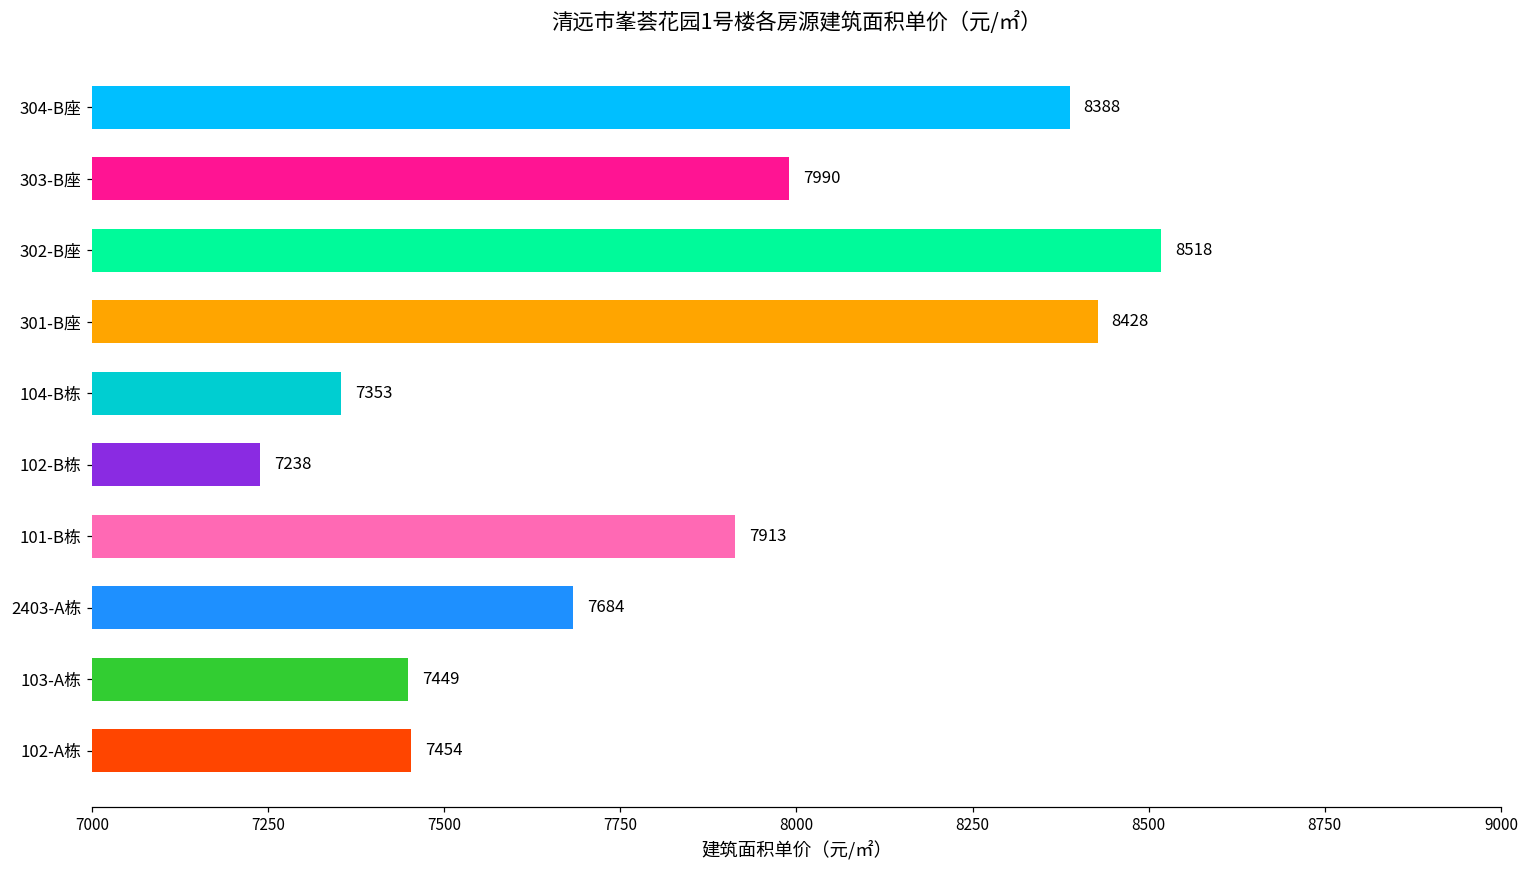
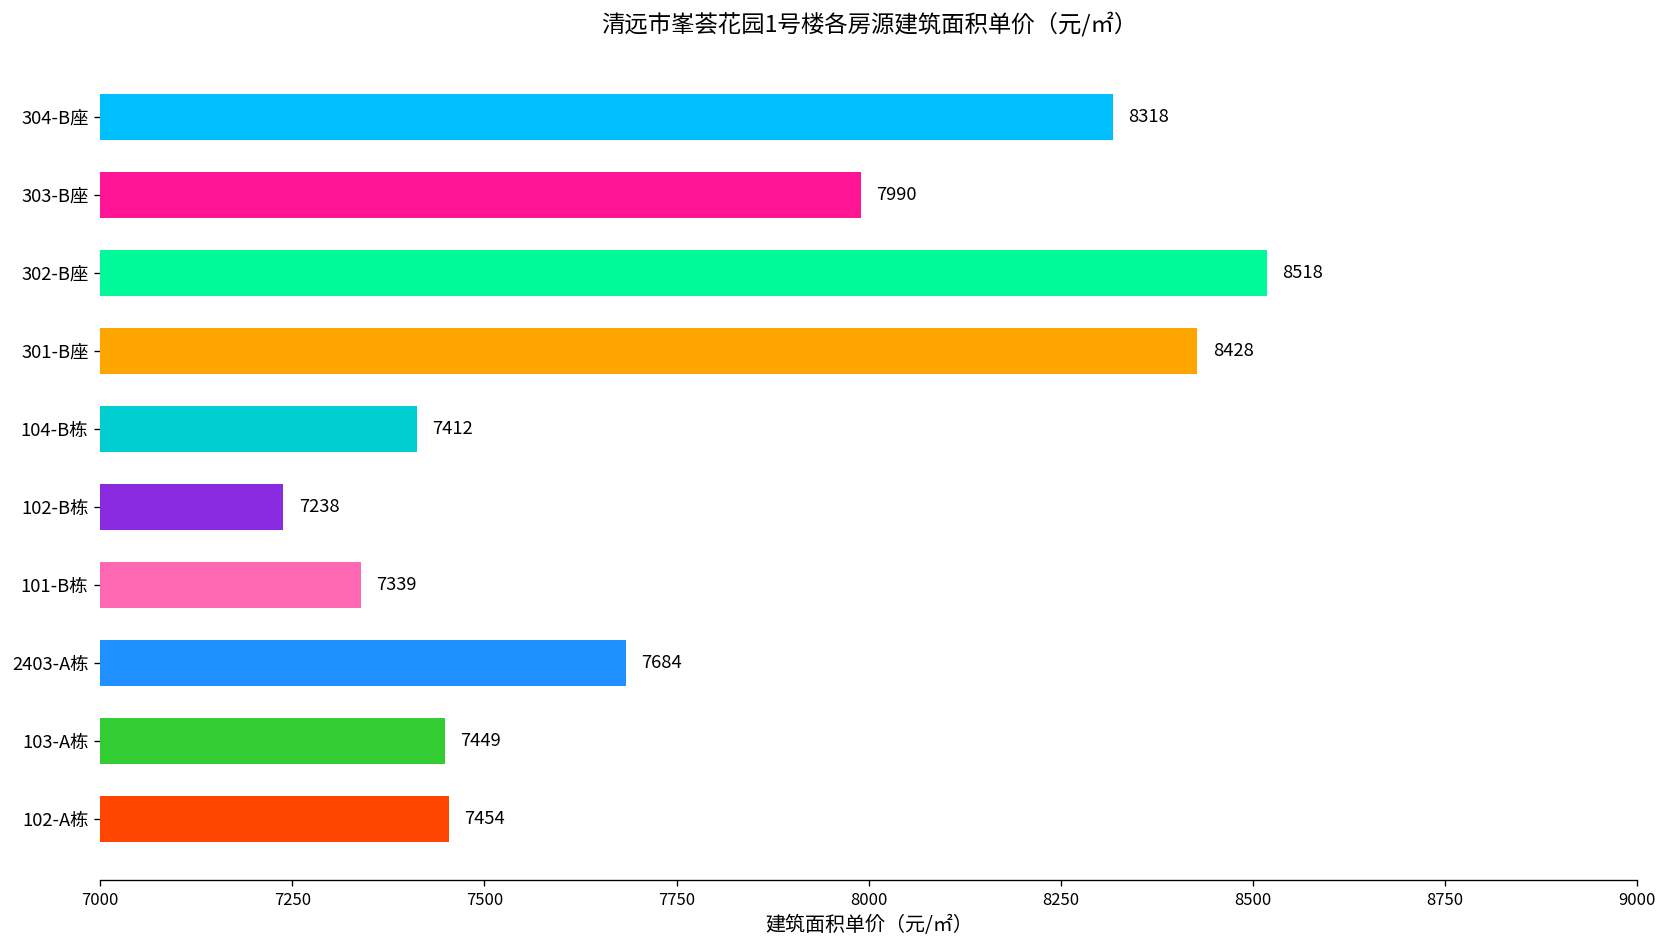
304-B座: 8388 -> 8318
104-B栋: 7353 -> 7412
101-B栋: 7913 -> 7339
